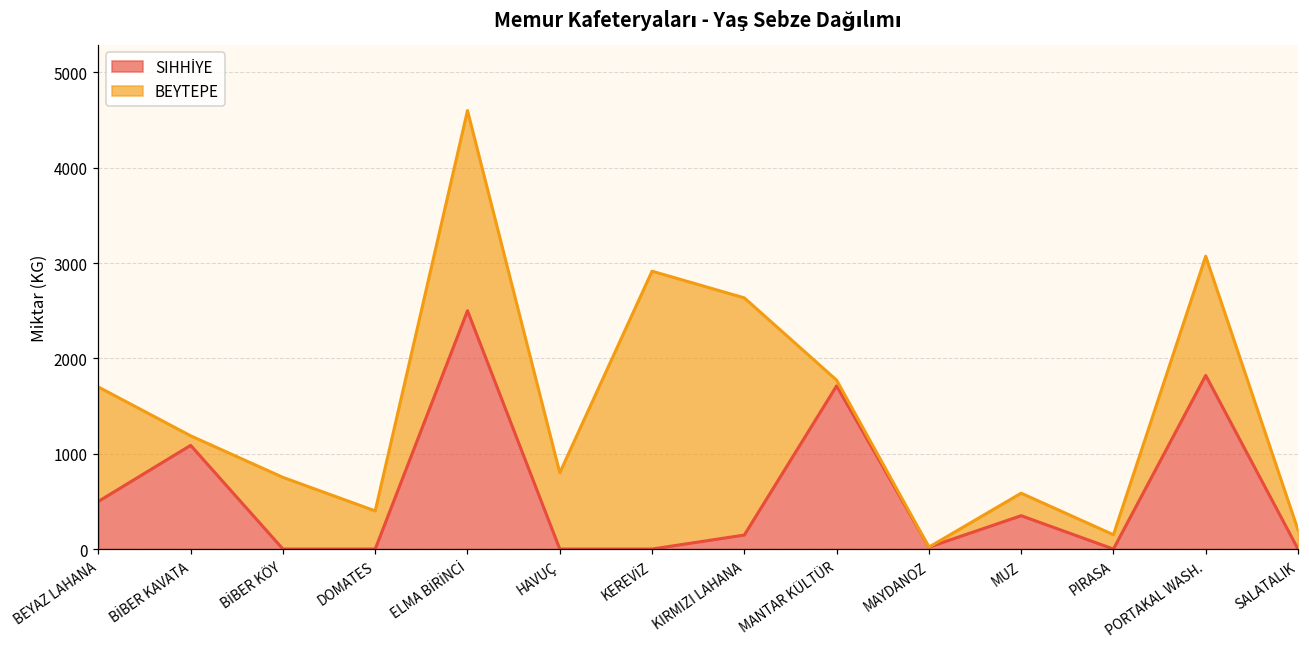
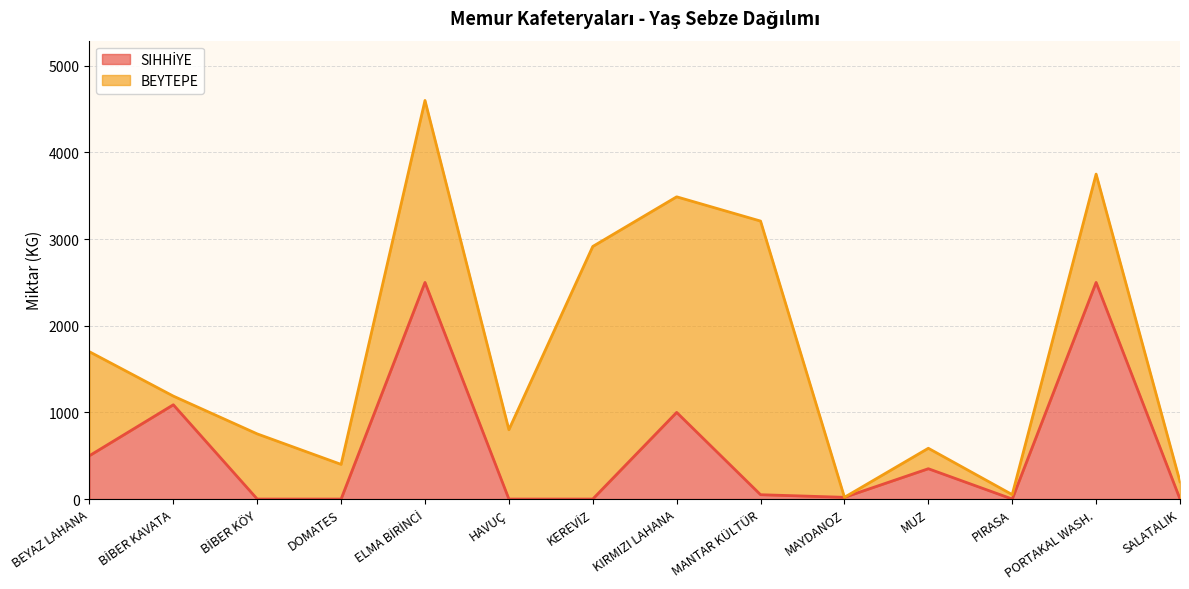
SIHHİYE, KIRMIZI LAHANA: 100 -> 1000
SIHHİYE, MANTAR KÜLTÜR: 1700 -> 100
BEYTEPE, MANTAR KÜLTÜR: 100 -> 3200
BEYTEPE, PIRASA: 200 -> 100
SIHHİYE, PORTAKAL WASH.: 1800 -> 2500
